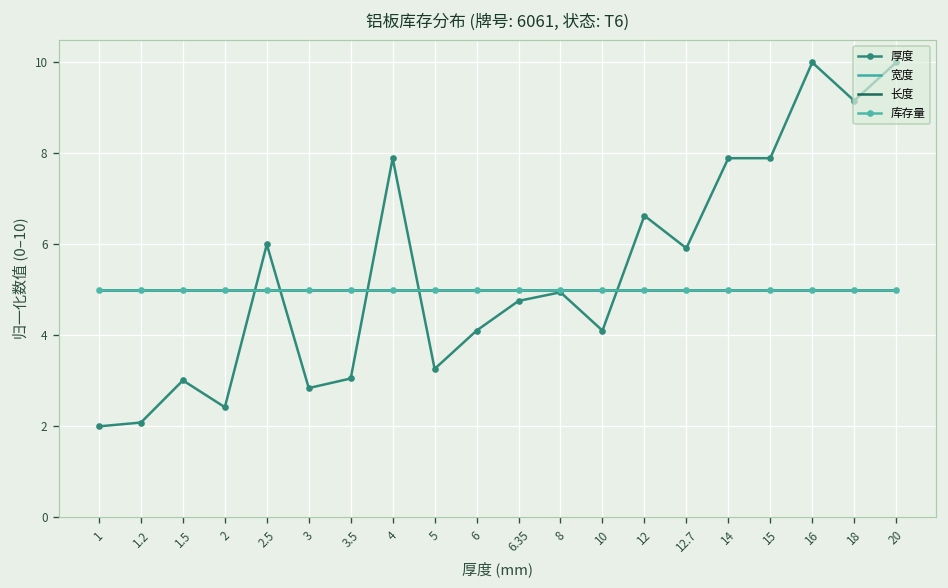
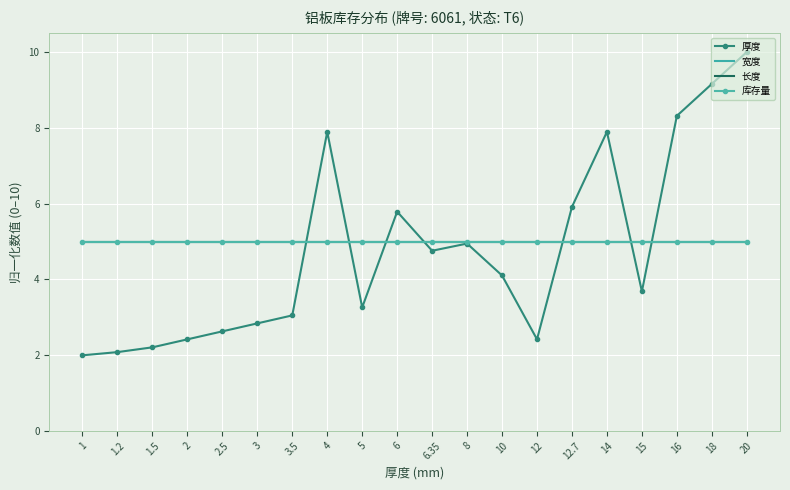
厚度, 1.5: 3.0 -> 2.2
厚度, 2.5: 6.0 -> 2.6
厚度, 6: 4.1 -> 5.8
厚度, 12: 6.6 -> 2.4
厚度, 15: 7.9 -> 3.7
厚度, 16: 10.0 -> 8.3
